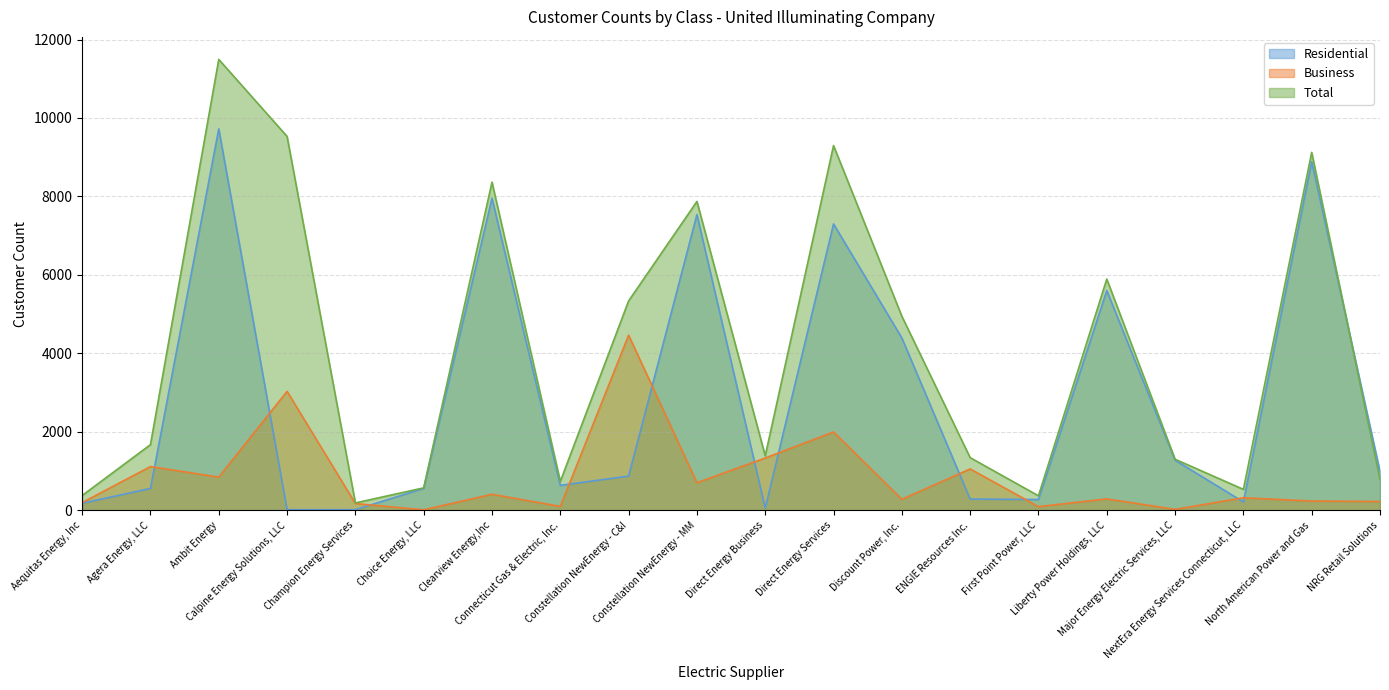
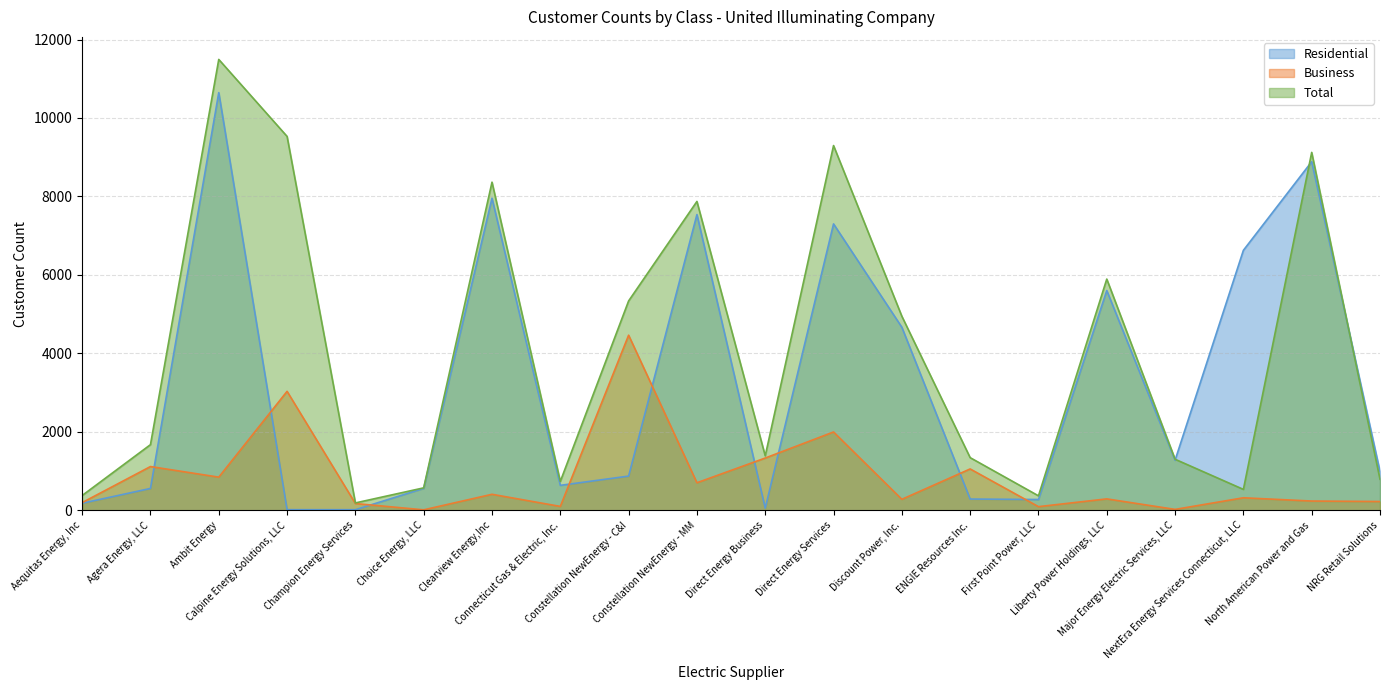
Residential, Ambit Energy: 9700 -> 10600
Residential, Discount Power, Inc.: 4400 -> 4700
Residential, NextEra Energy Services Connecticut, LLC: 200 -> 6600
